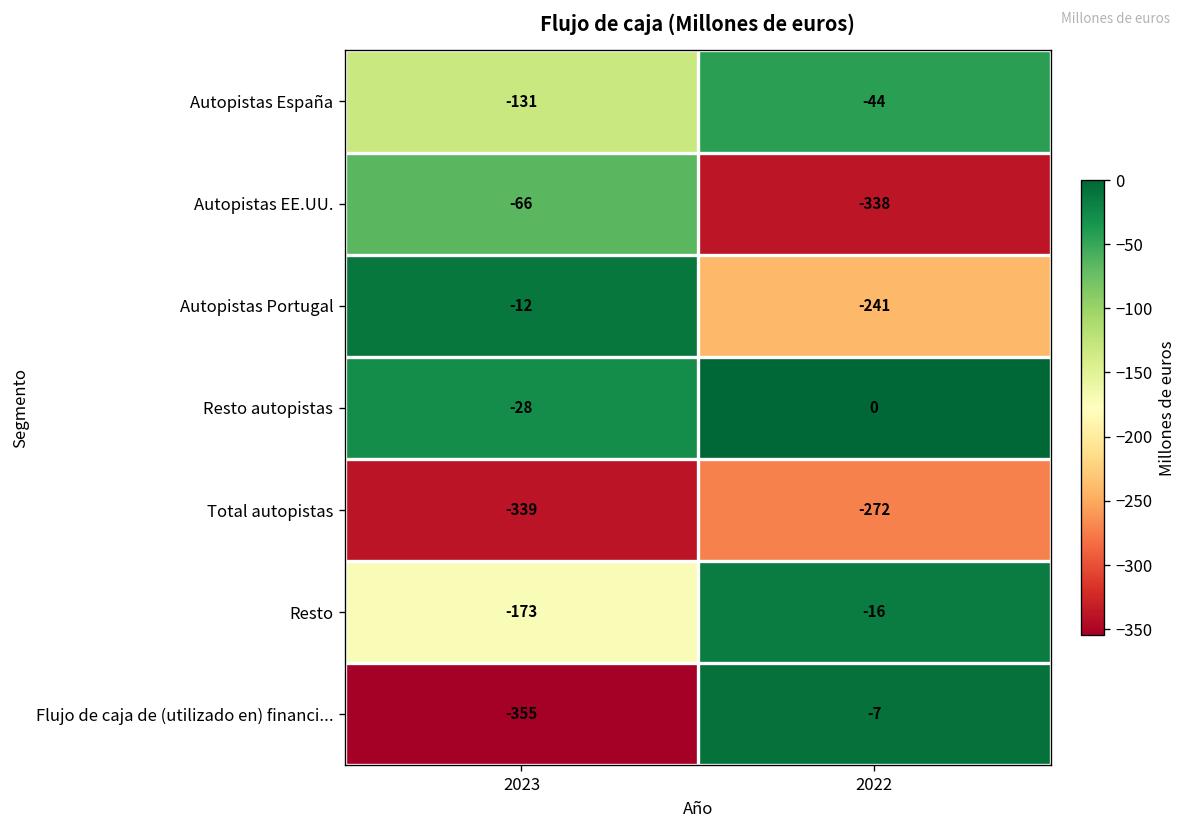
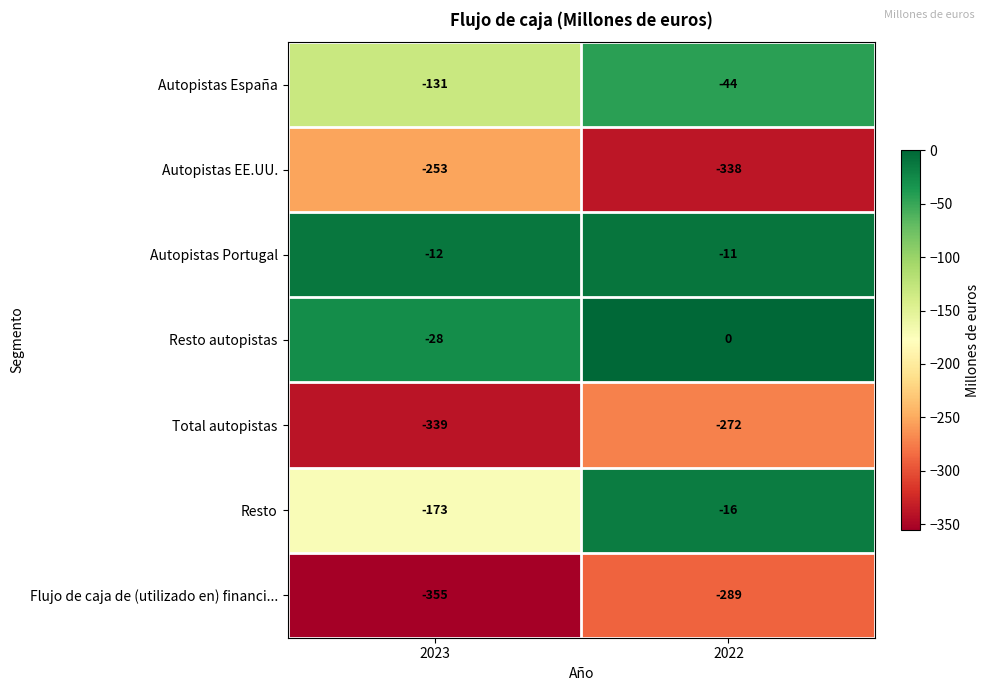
Autopistas EE.UU., 2023: -66 -> -253
Autopistas Portugal, 2022: -241 -> -11
Flujo de caja de (utilizado en) financi..., 2022: -7 -> -289
